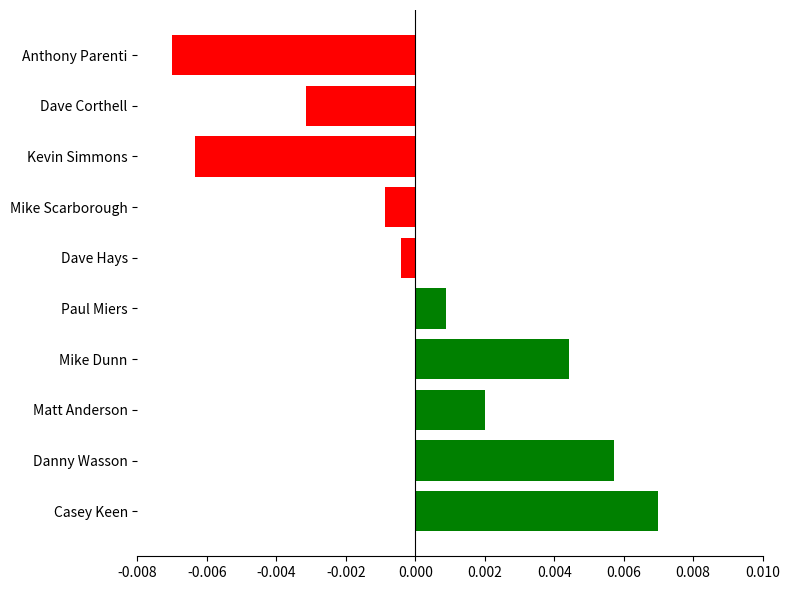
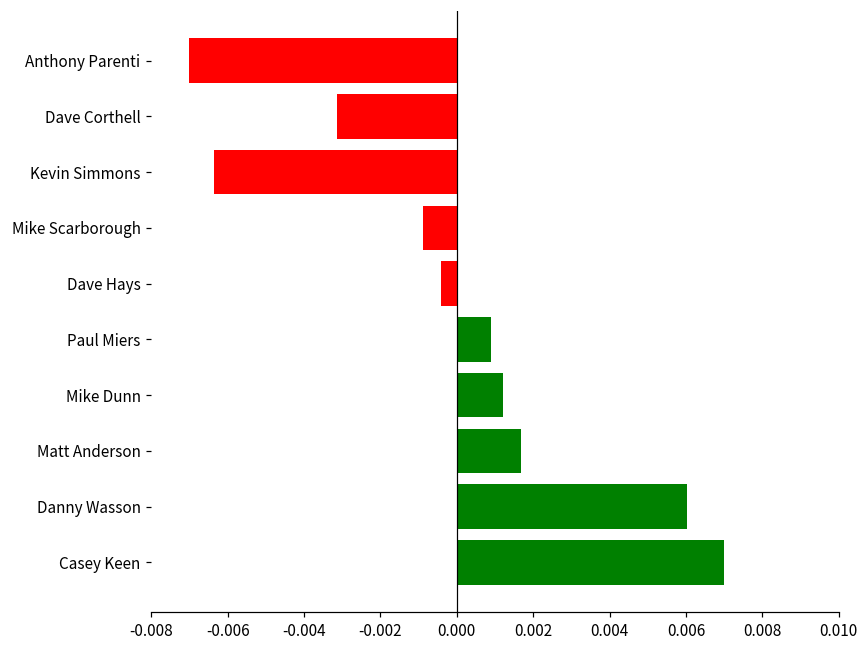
Mike Dunn: 0.0044 -> 0.0012
Matt Anderson: 0.0020 -> 0.0017
Danny Wasson: 0.0057 -> 0.0060
